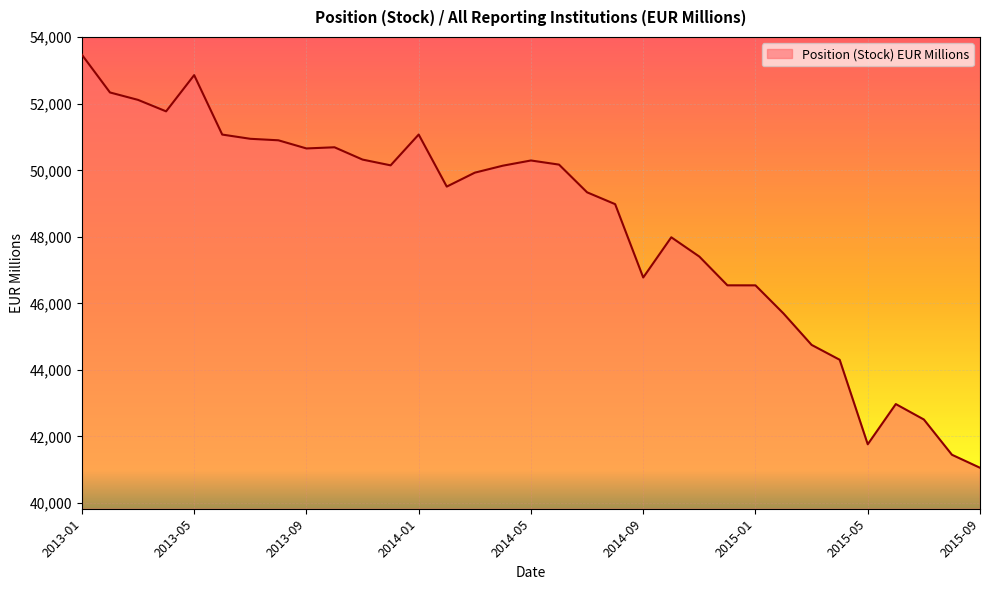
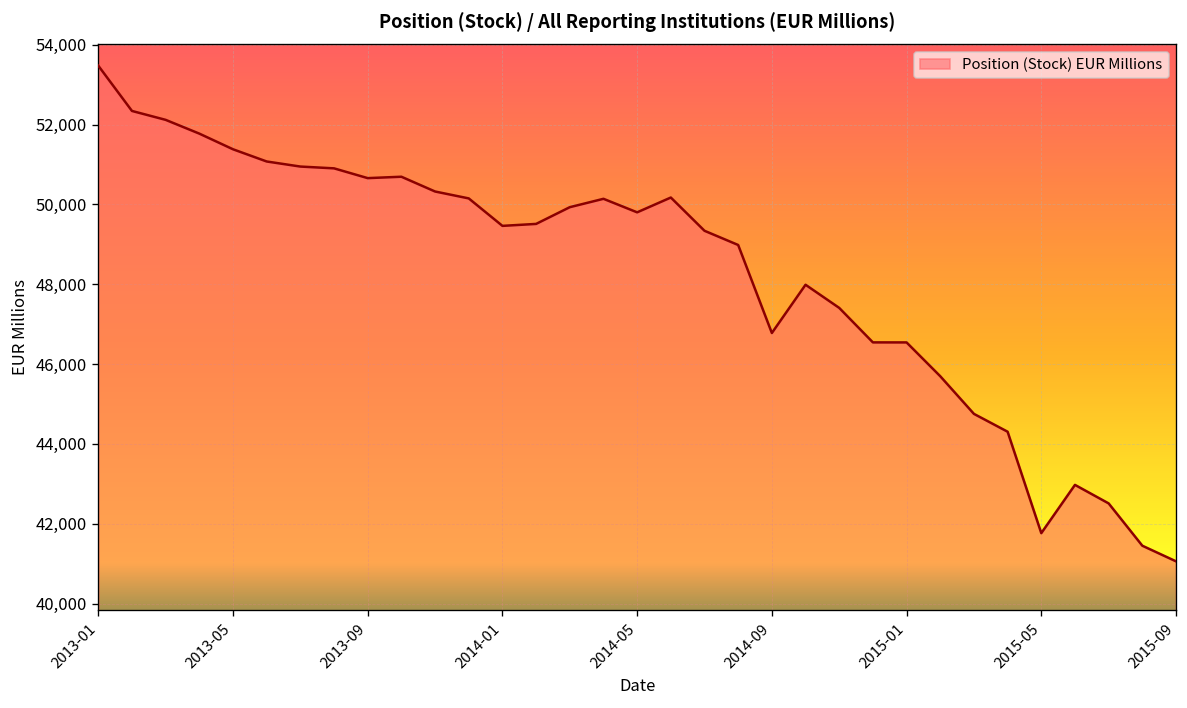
2013-05: 52,900 -> 51,400
2014-01: 51,100 -> 49,500
2014-05: 50,300 -> 49,800
